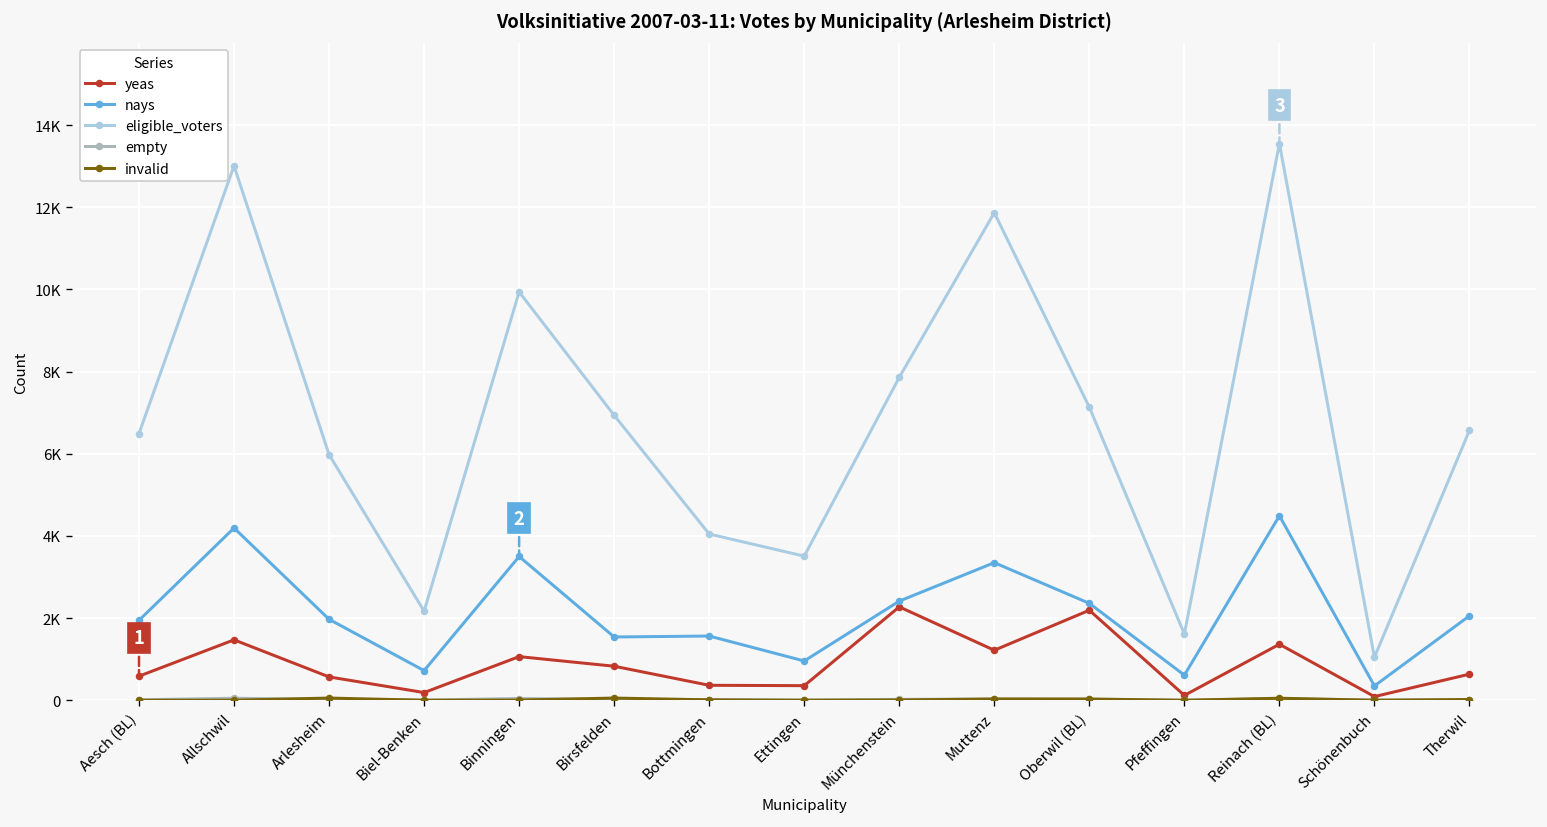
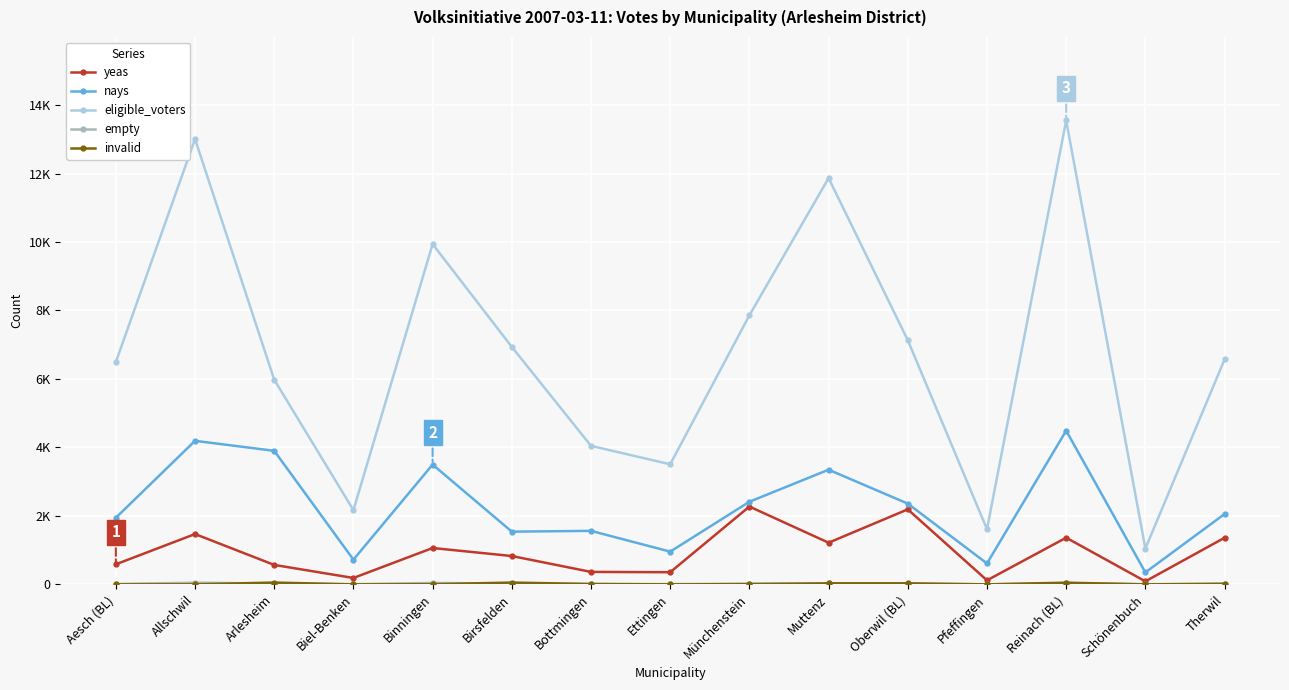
nays, Arlesheim: 2000 -> 3900
yeas, Therwil: 600 -> 1400
